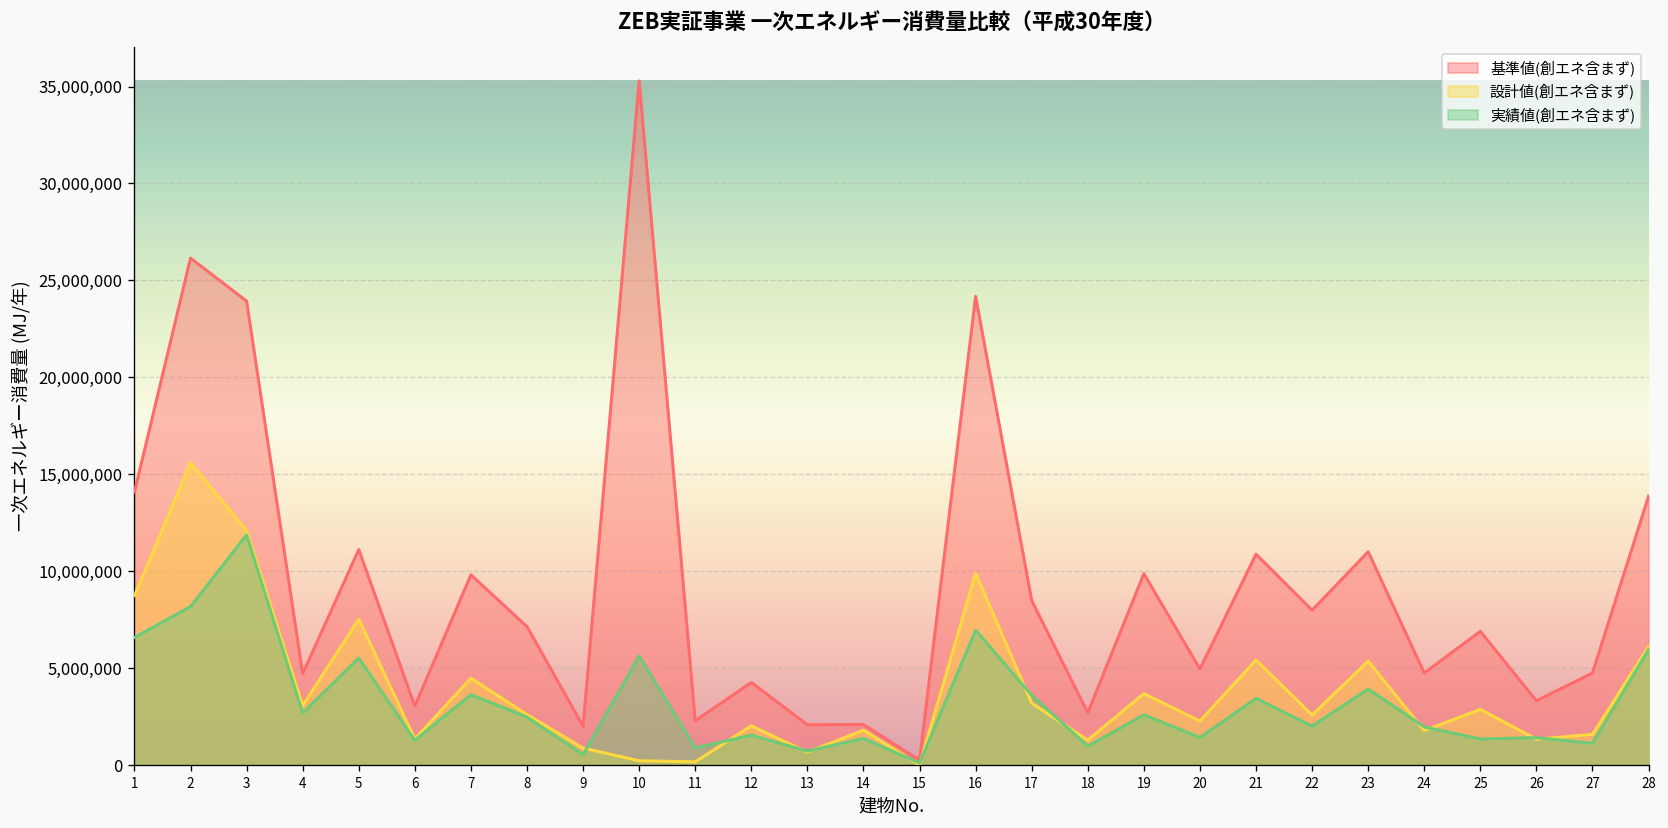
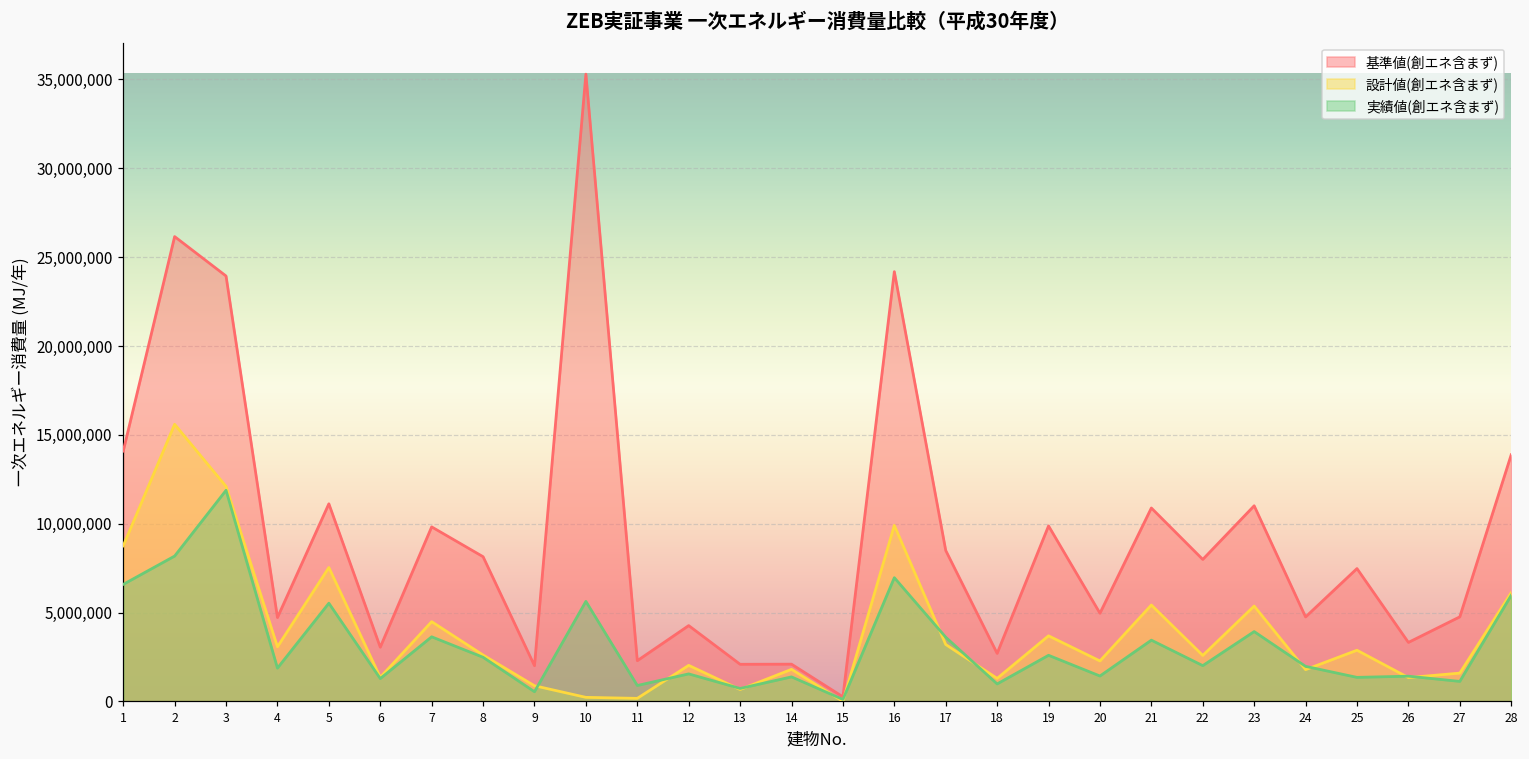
実績値(創エネ含まず), 4: 2,700,000 -> 1,900,000
基準値(創エネ含まず), 8: 7,100,000 -> 8,100,000
基準値(創エネ含まず), 25: 6,900,000 -> 7,500,000
